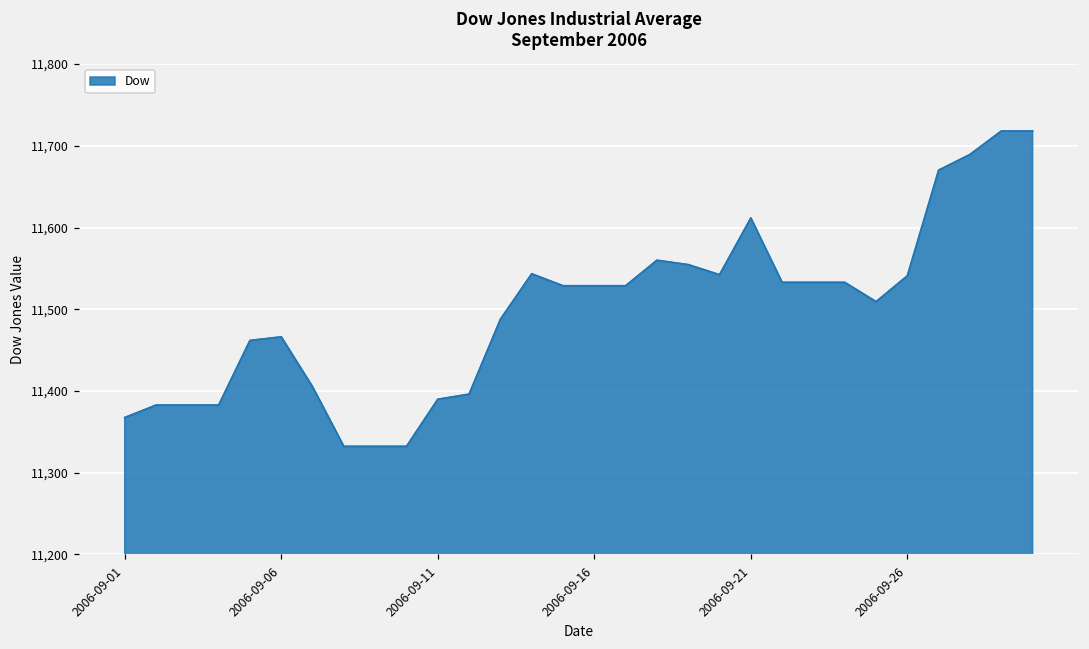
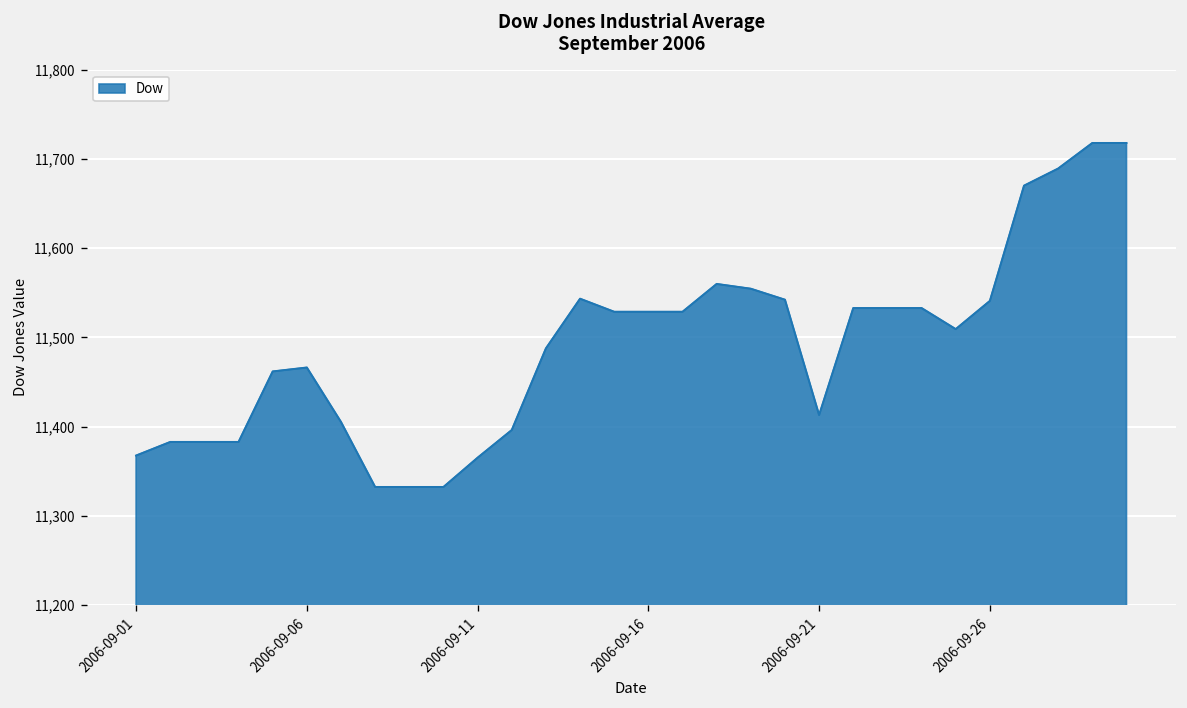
2006-09-11: 11,390 -> 11,370
2006-09-21: 11,610 -> 11,410
